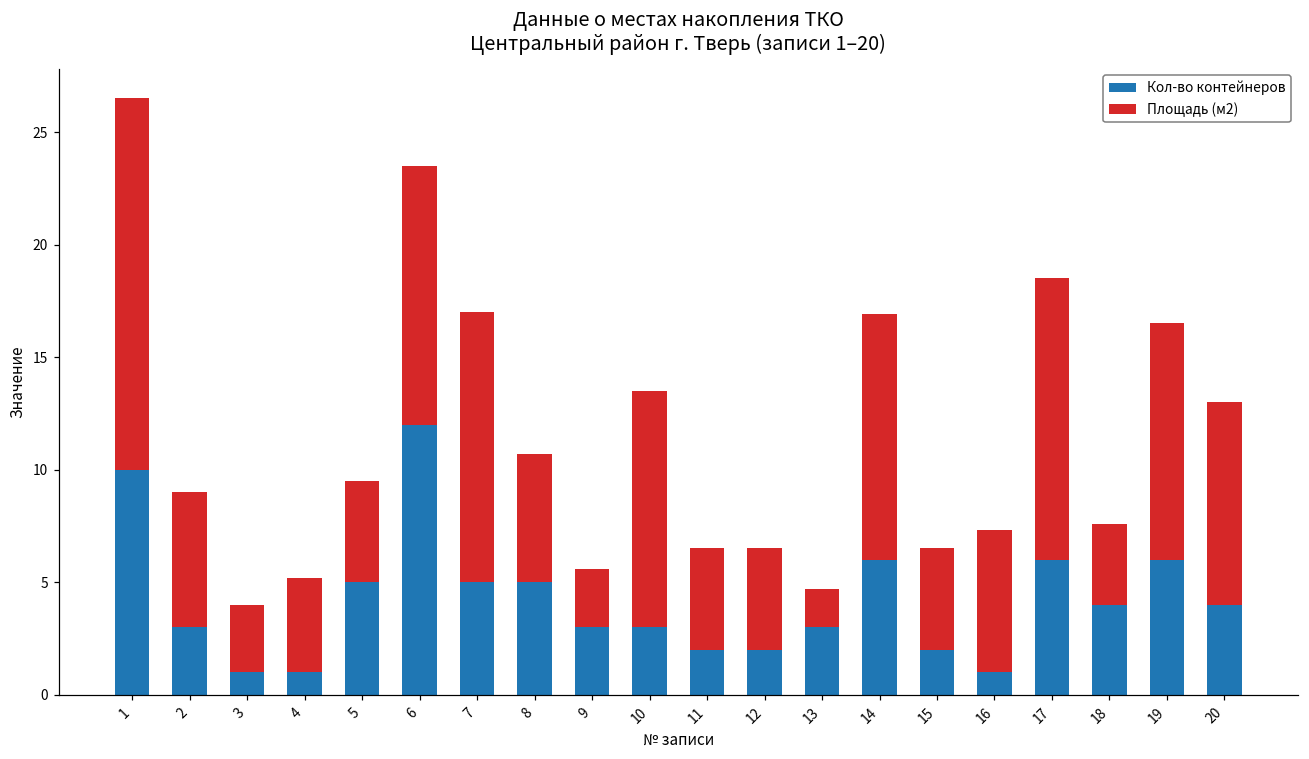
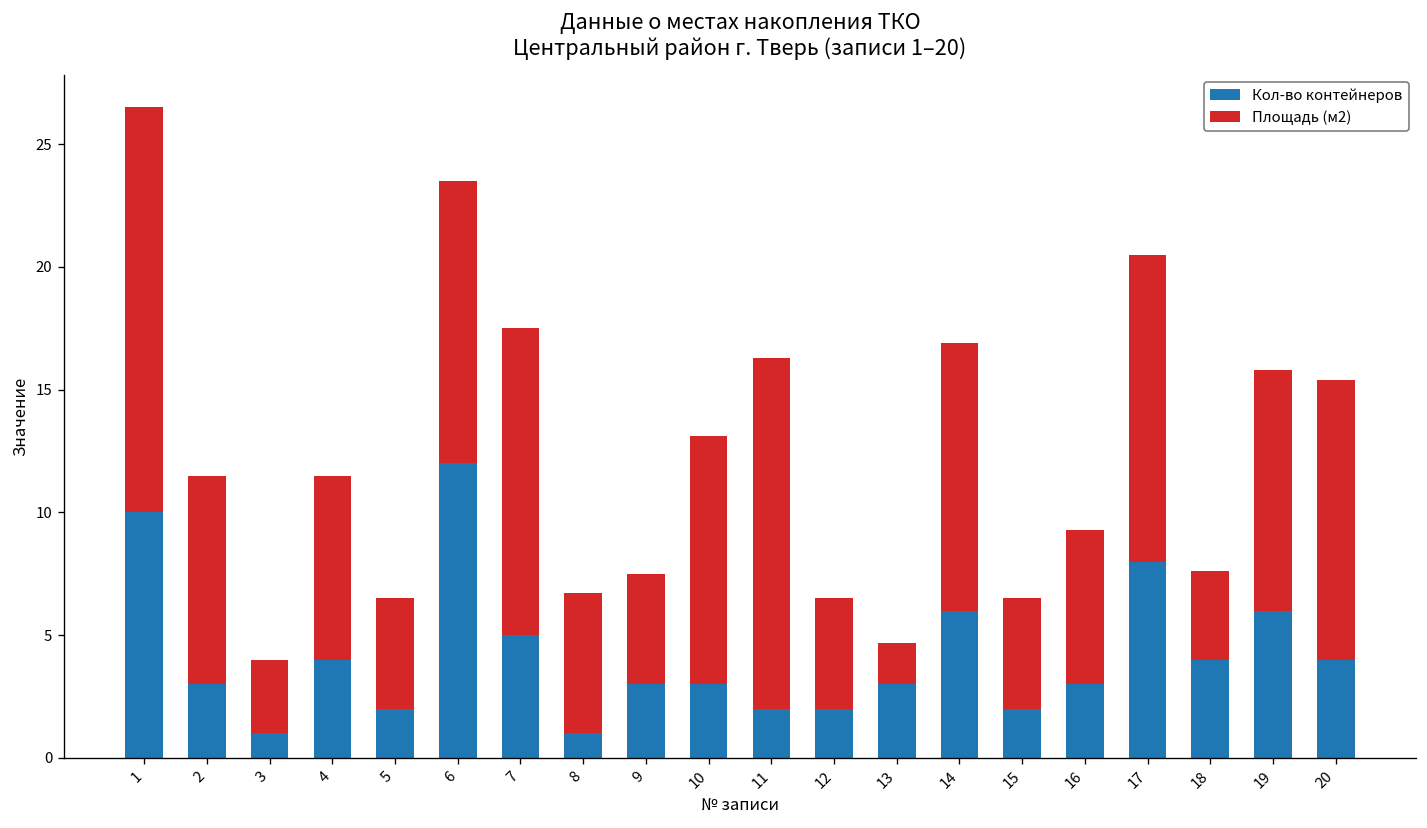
Площадь (м2), 2: 6.0 -> 8.5
Кол-во контейнеров, 4: 1 -> 4
Площадь (м2), 4: 4.2 -> 7.5
Кол-во контейнеров, 5: 5 -> 2
Площадь (м2), 7: 12.0 -> 12.5
Кол-во контейнеров, 8: 5 -> 1
Площадь (м2), 9: 2.6 -> 4.5
Площадь (м2), 10: 10.5 -> 10.1
Площадь (м2), 11: 4.5 -> 14.3
Кол-во контейнеров, 16: 1 -> 3
Кол-во контейнеров, 17: 6 -> 8
Площадь (м2), 19: 10.5 -> 9.8
Площадь (м2), 20: 9.0 -> 11.4
